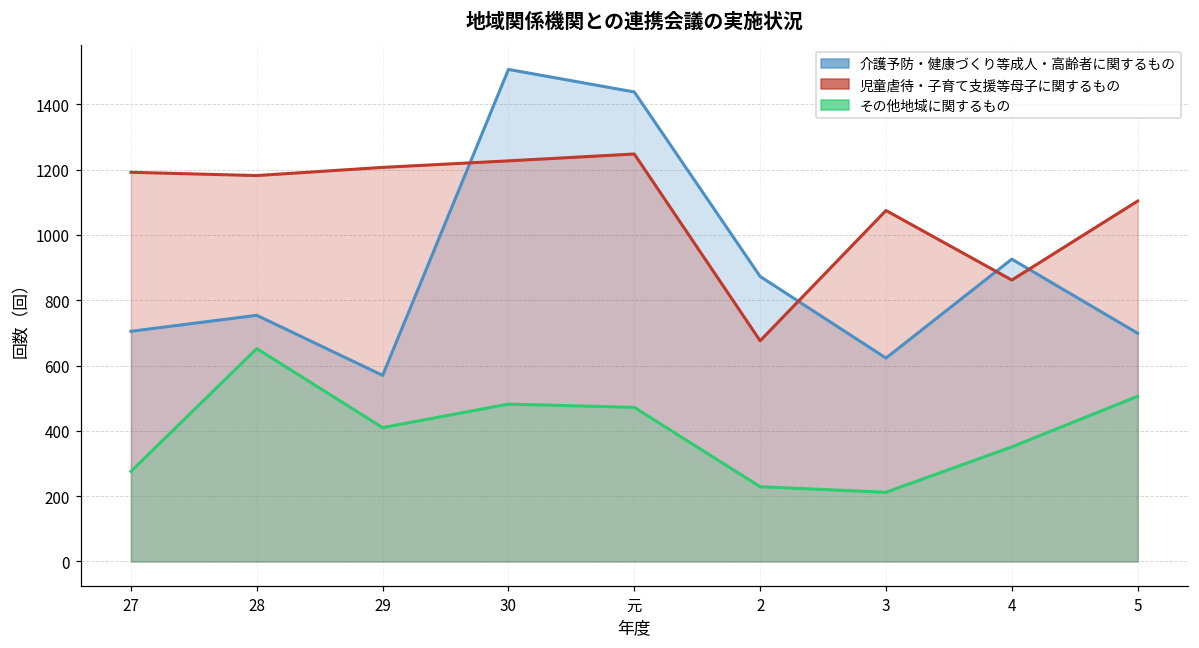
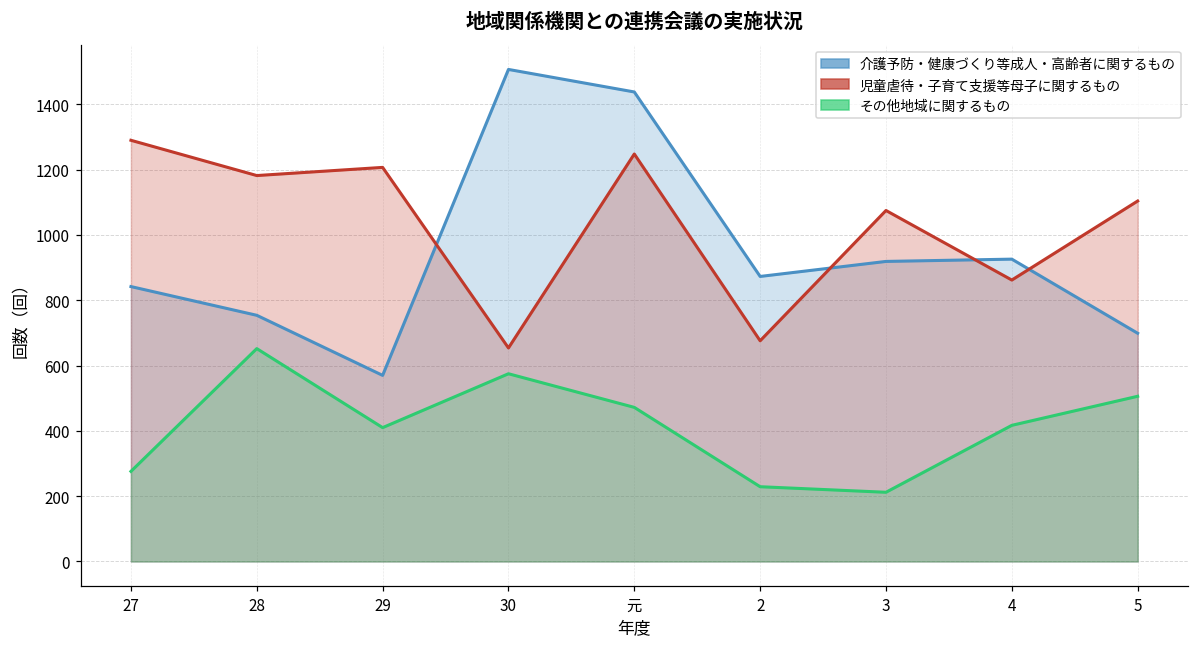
介護予防・健康づくり等成人・高齢者に関するもの, 27: 710 -> 840
児童虐待・子育て支援等母子に関するもの, 27: 1190 -> 1290
児童虐待・子育て支援等母子に関するもの, 30: 1230 -> 650
その他地域に関するもの, 30: 480 -> 580
介護予防・健康づくり等成人・高齢者に関するもの, 3: 620 -> 920
その他地域に関するもの, 4: 350 -> 420
